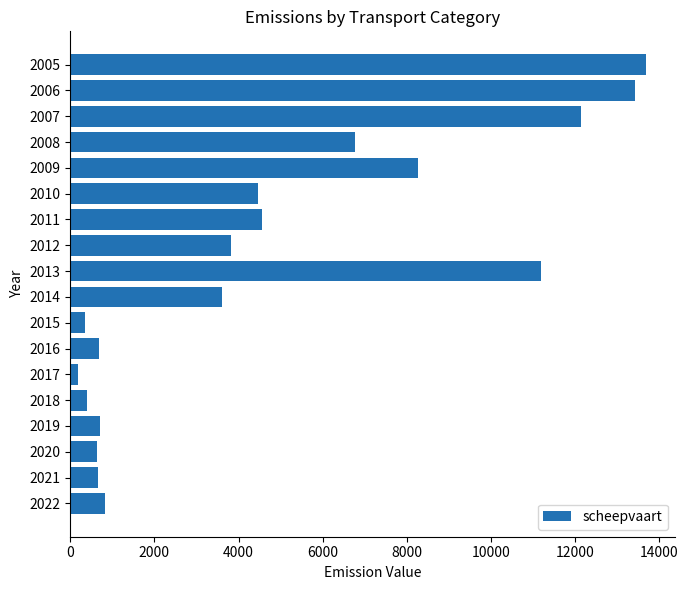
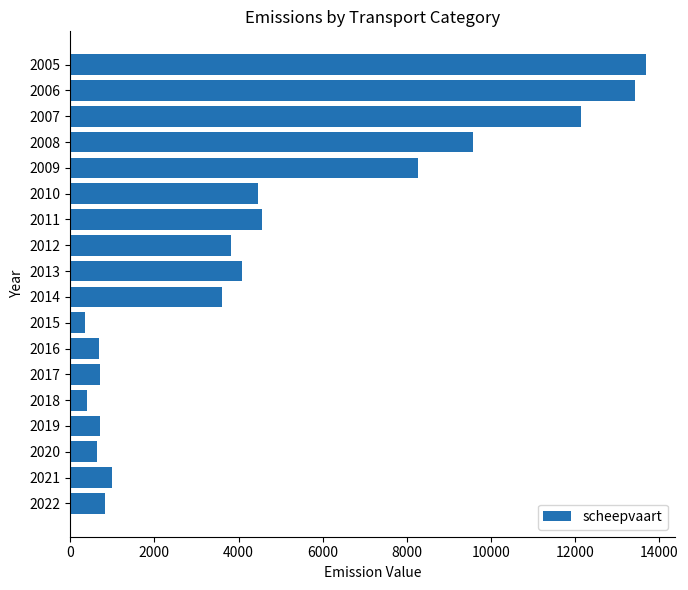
2008: 6800 -> 9600
2013: 11200 -> 4100
2017: 200 -> 700
2021: 700 -> 1000
